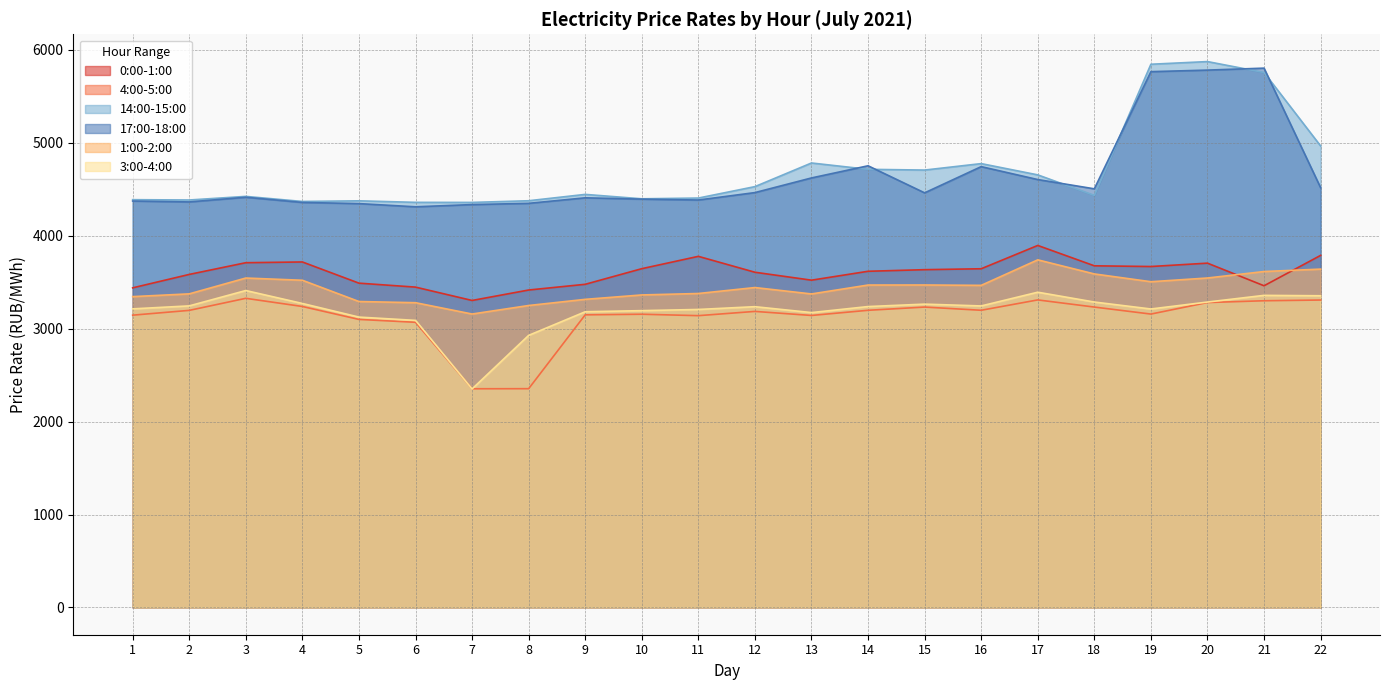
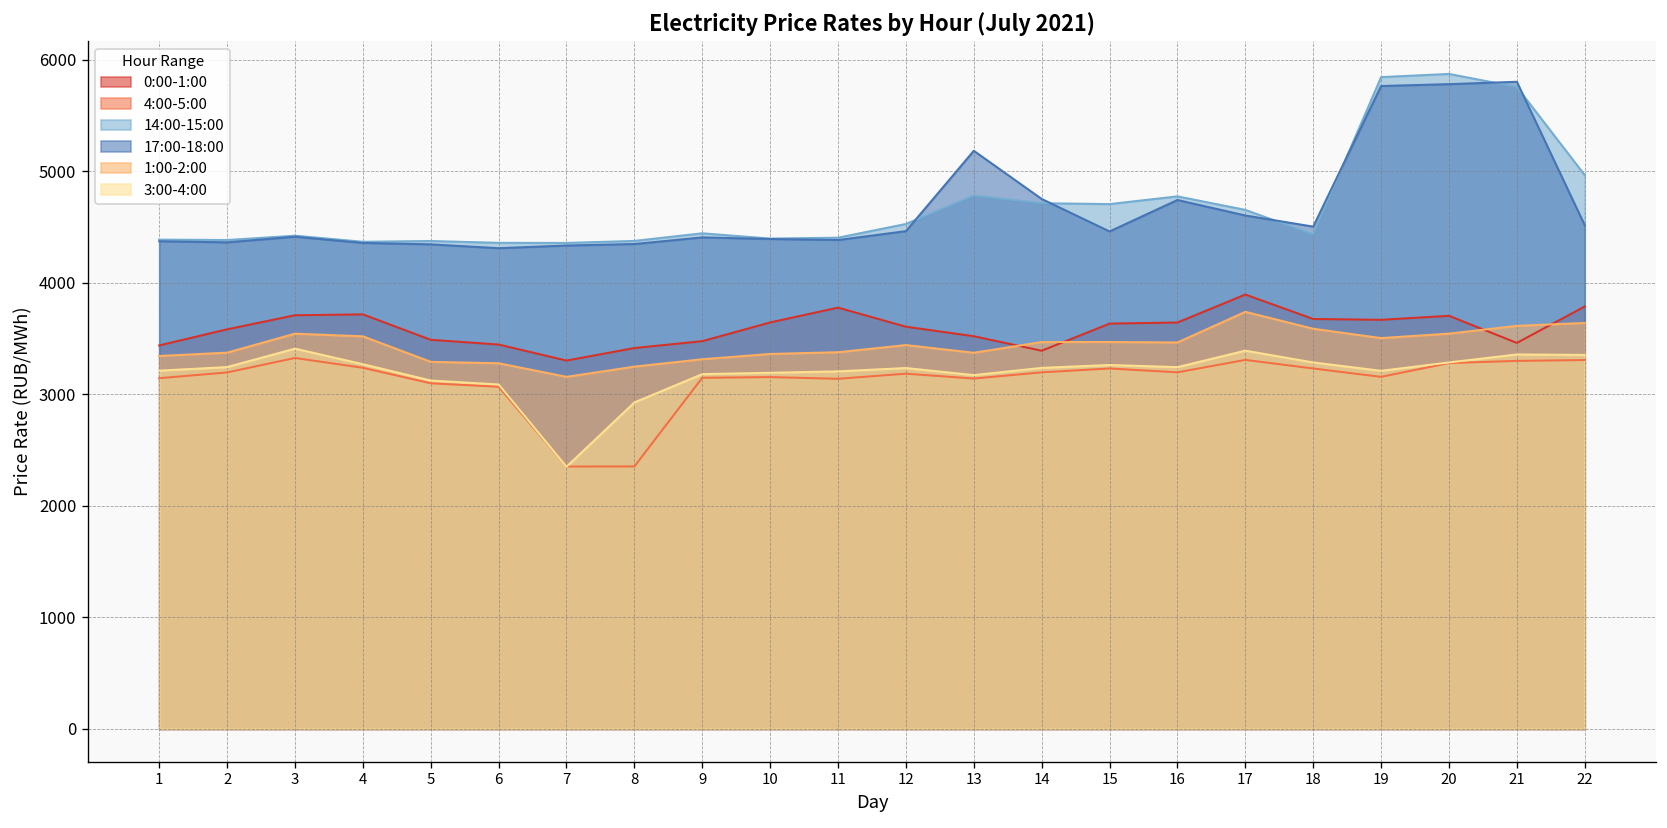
17:00-18:00, 13: 4600 -> 5200
0:00-1:00, 14: 3600 -> 3400
